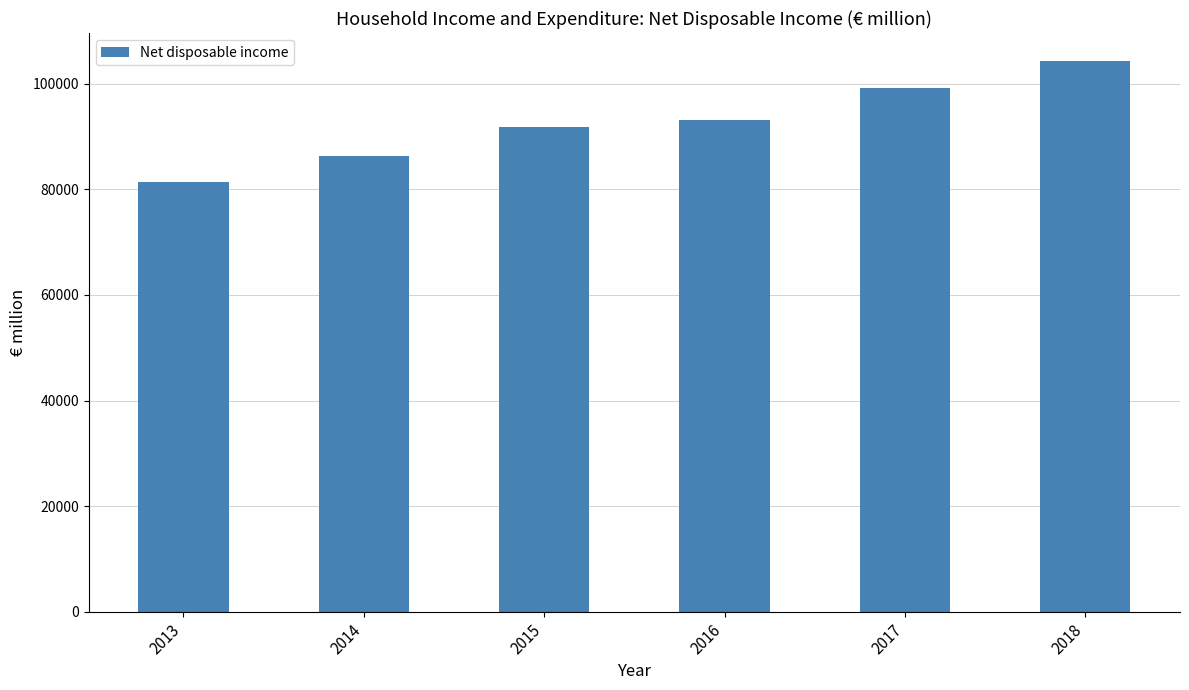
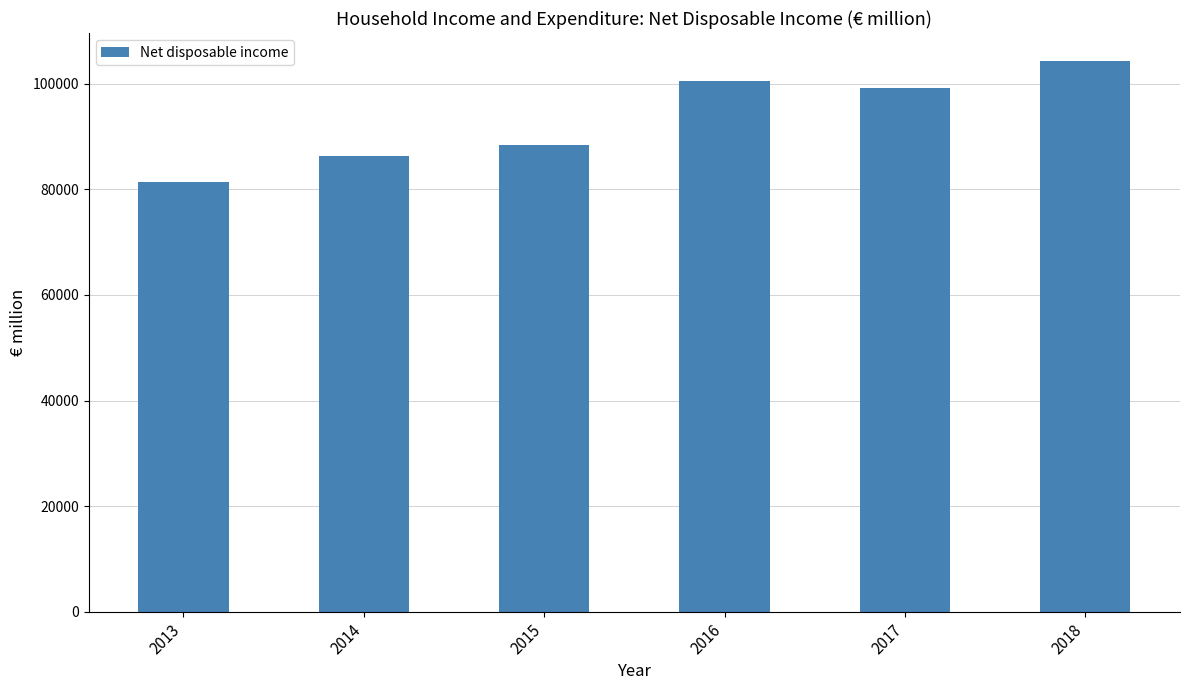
2015: 92000 -> 88000
2016: 93000 -> 101000
